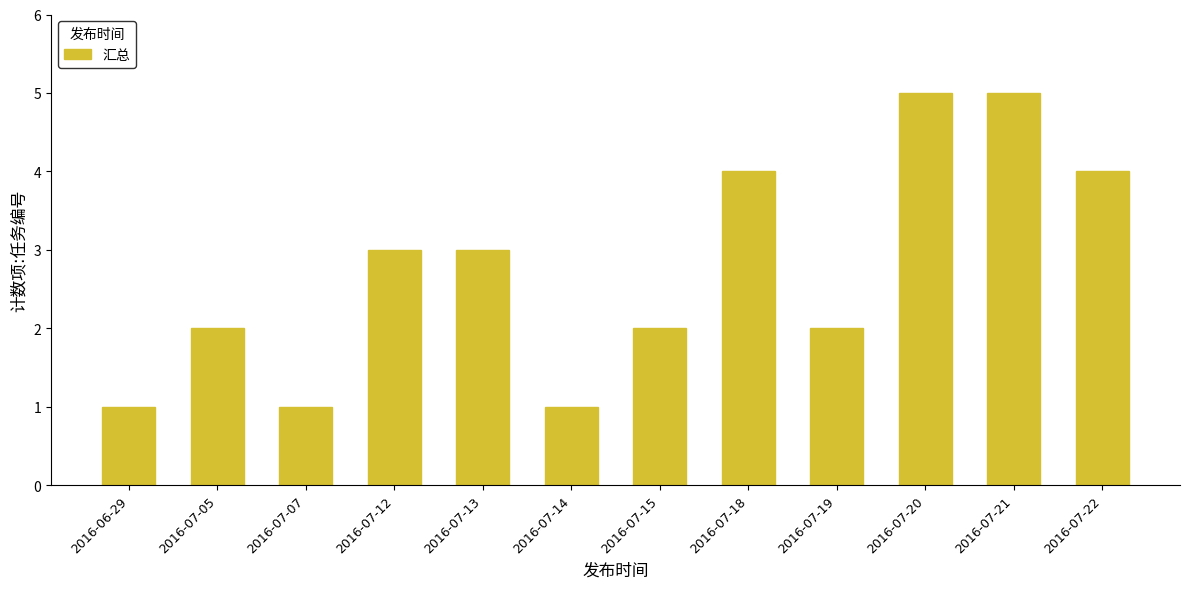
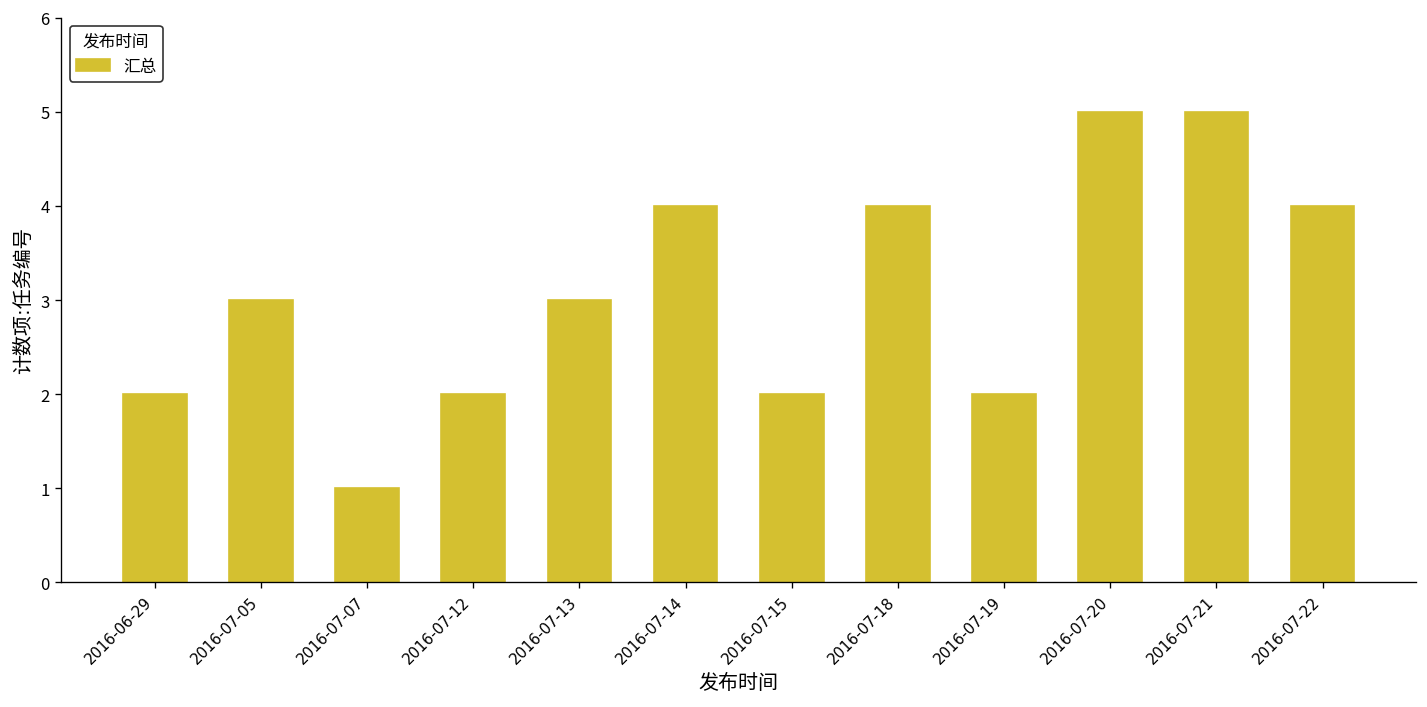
2016-06-29: 1 -> 2
2016-07-05: 2 -> 3
2016-07-12: 3 -> 2
2016-07-14: 1 -> 4
